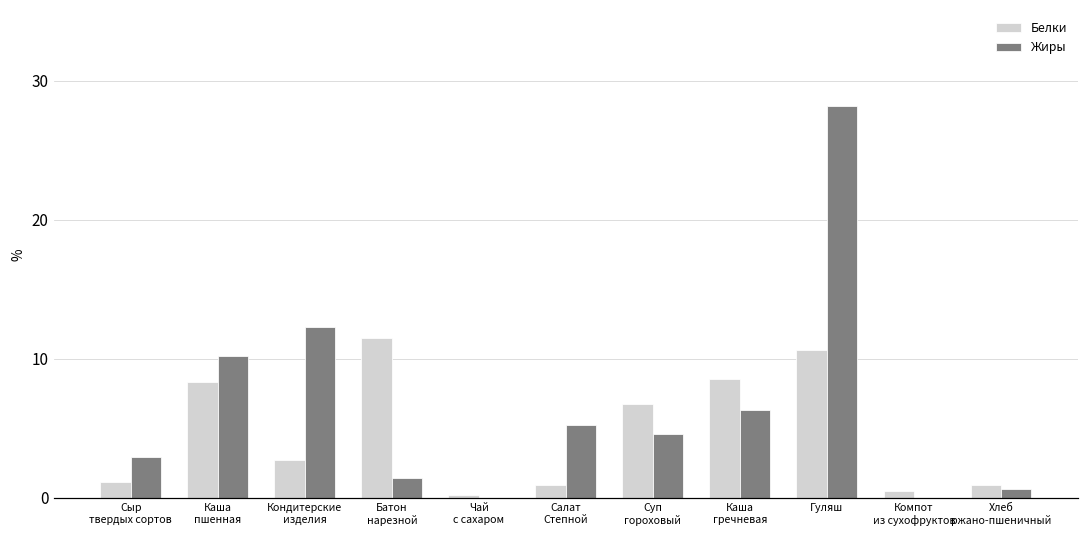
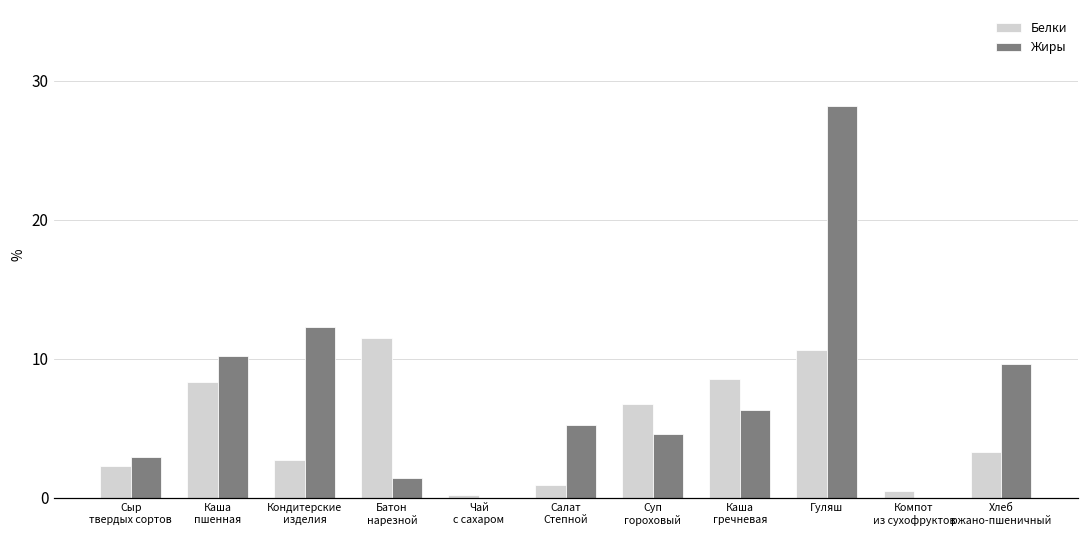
Белки, Сыр твердых сортов: 1.1 -> 2.3
Белки, Хлеб ржано-пшеничный: 0.9 -> 3.3
Жиры, Хлеб ржано-пшеничный: 0.6 -> 9.6
